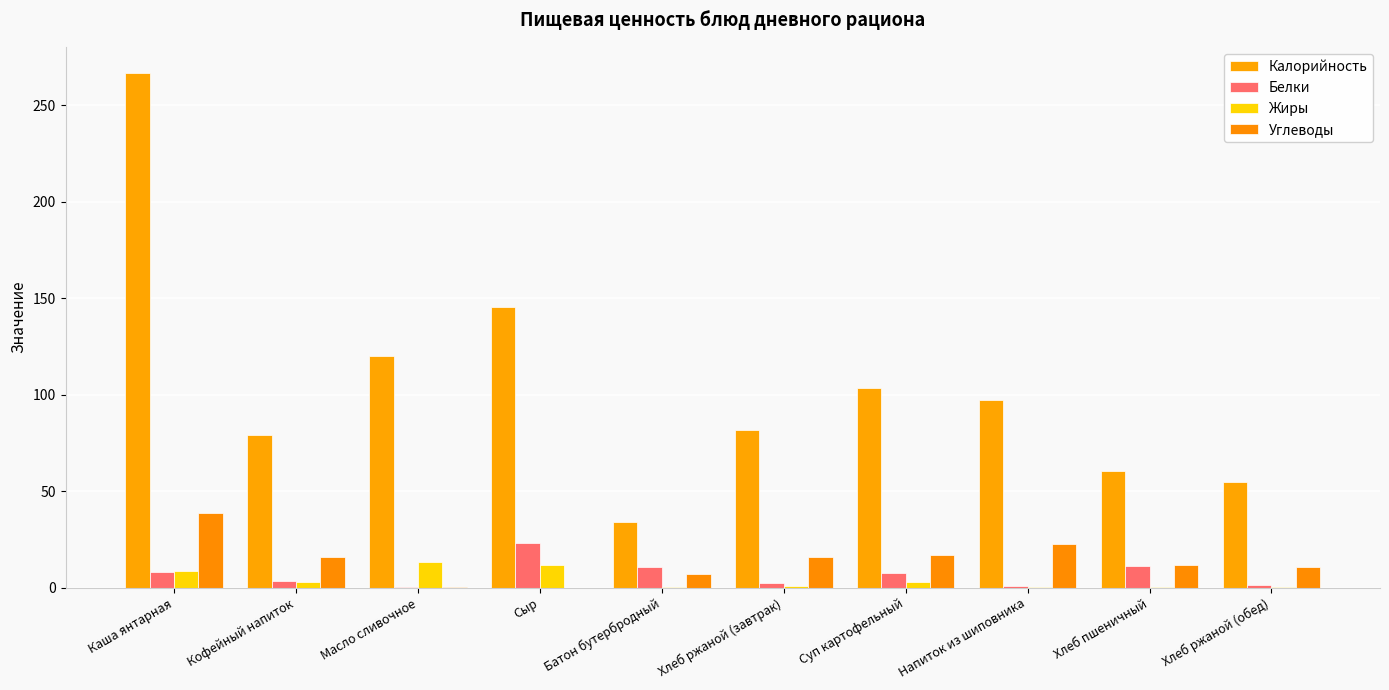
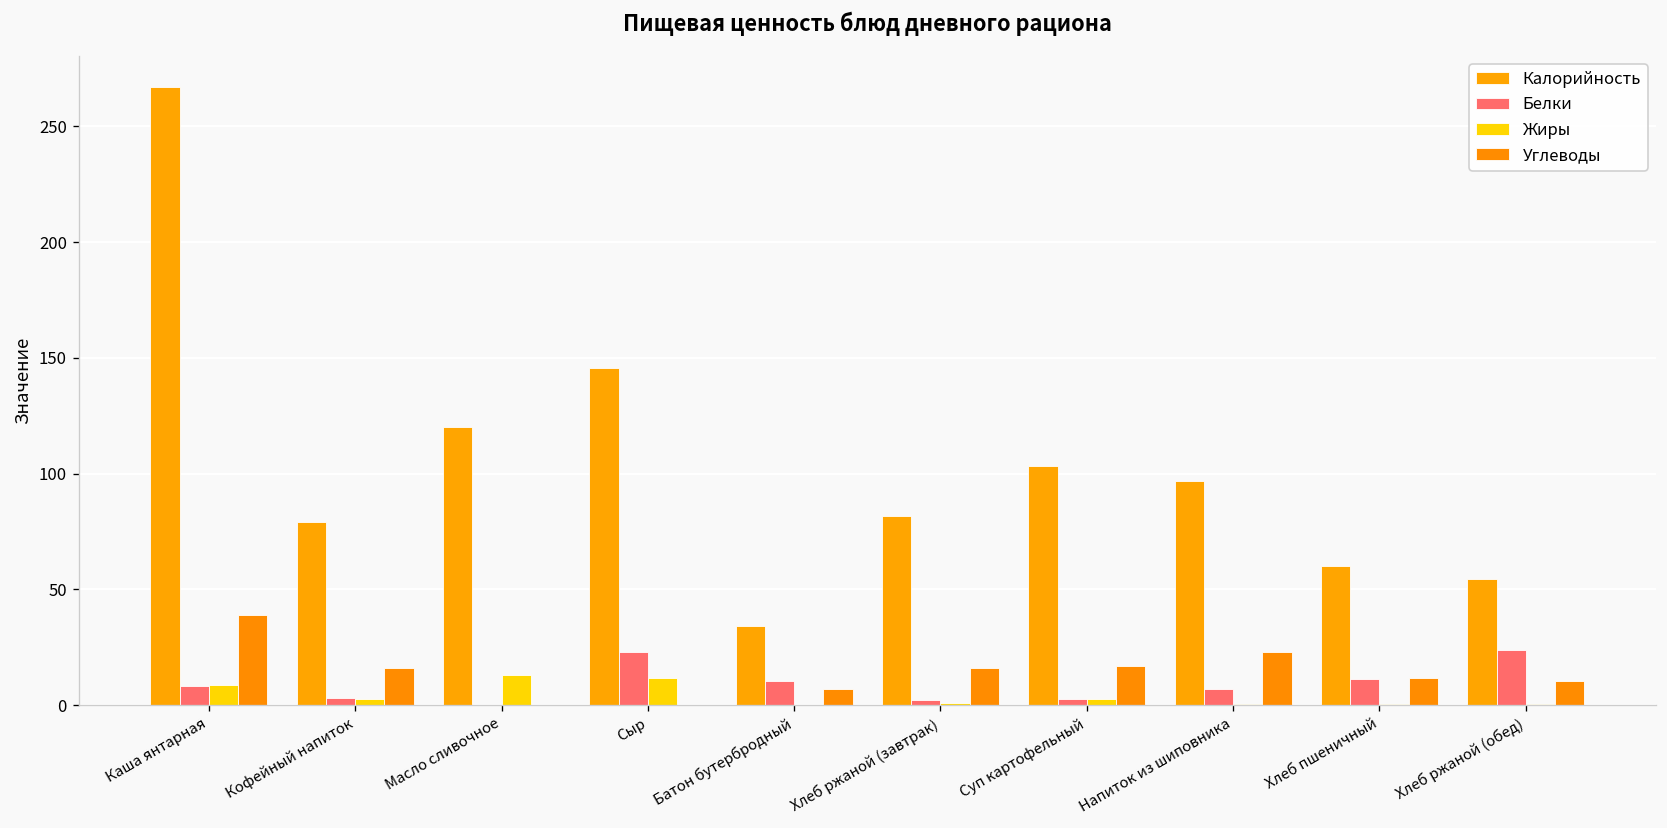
Белки, Суп картофельный: 8 -> 3
Белки, Напиток из шиповника: 1 -> 7
Белки, Хлеб ржаной (обед): 2 -> 24
